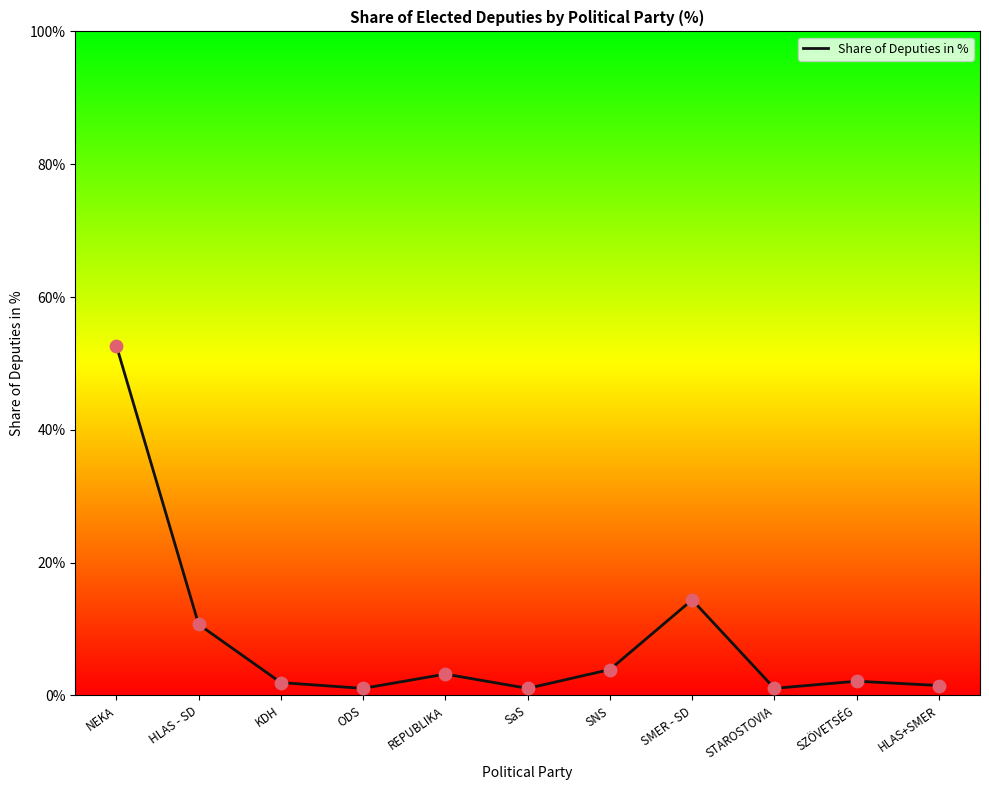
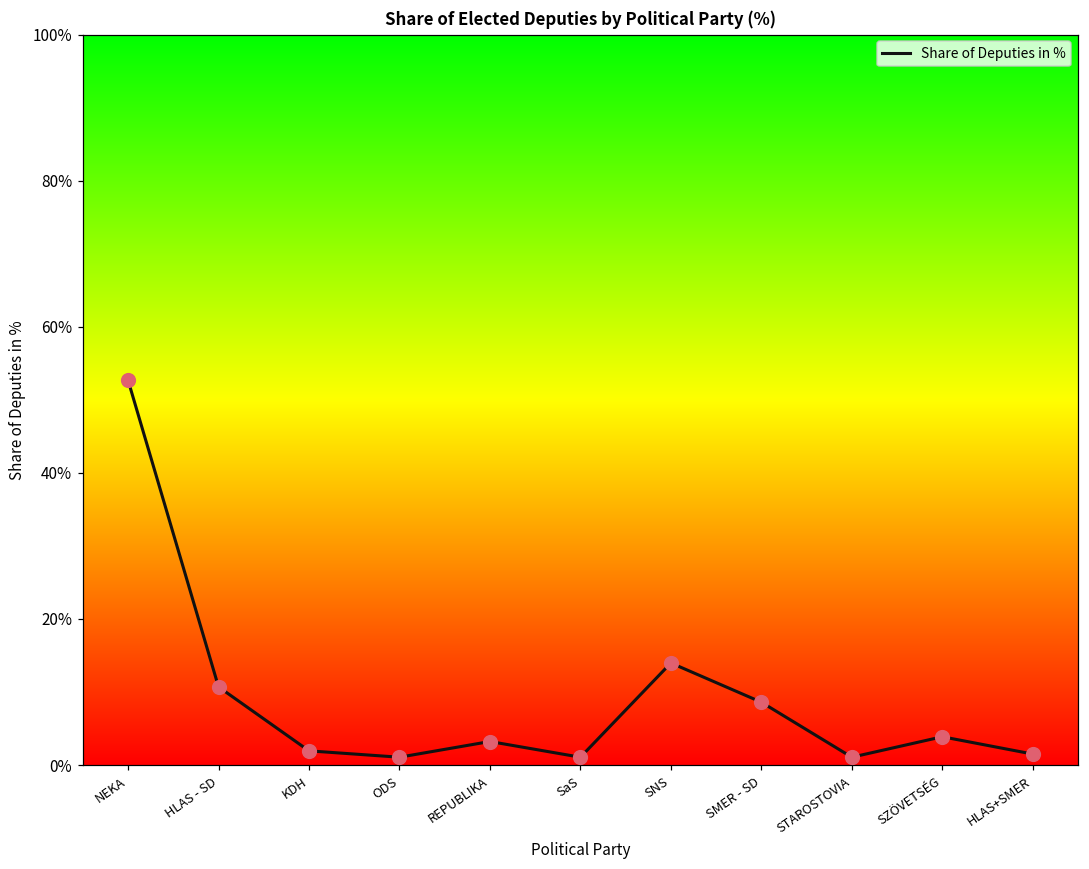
SNS: 4% -> 14%
SMER - SD: 14% -> 9%
SZÖVETSÉG: 2% -> 4%
